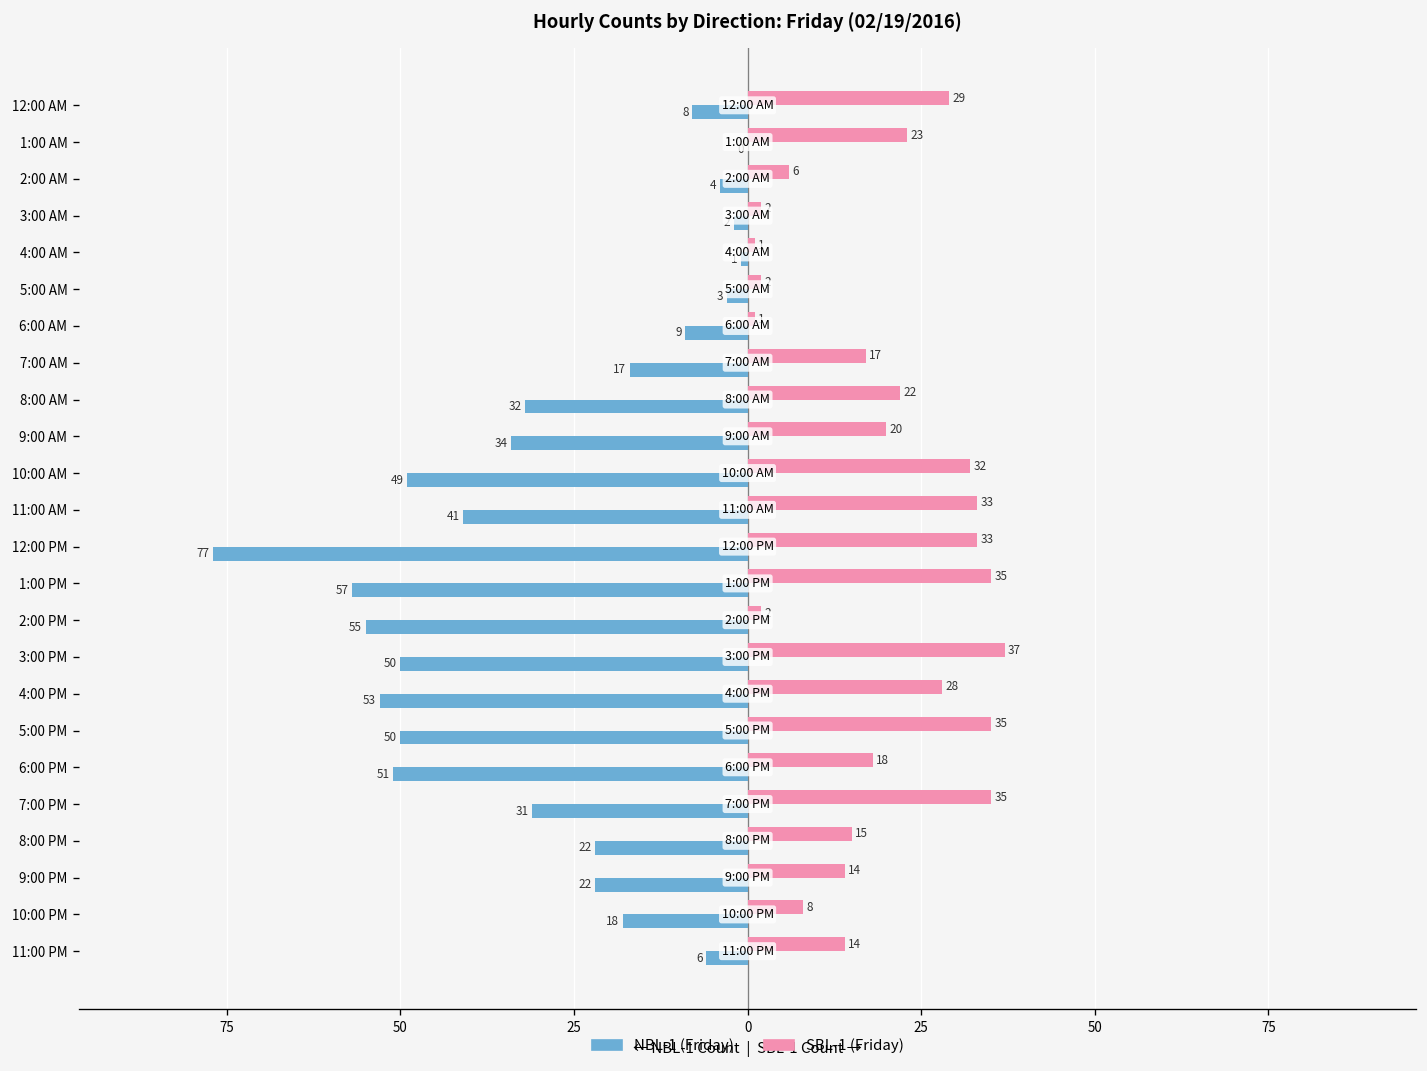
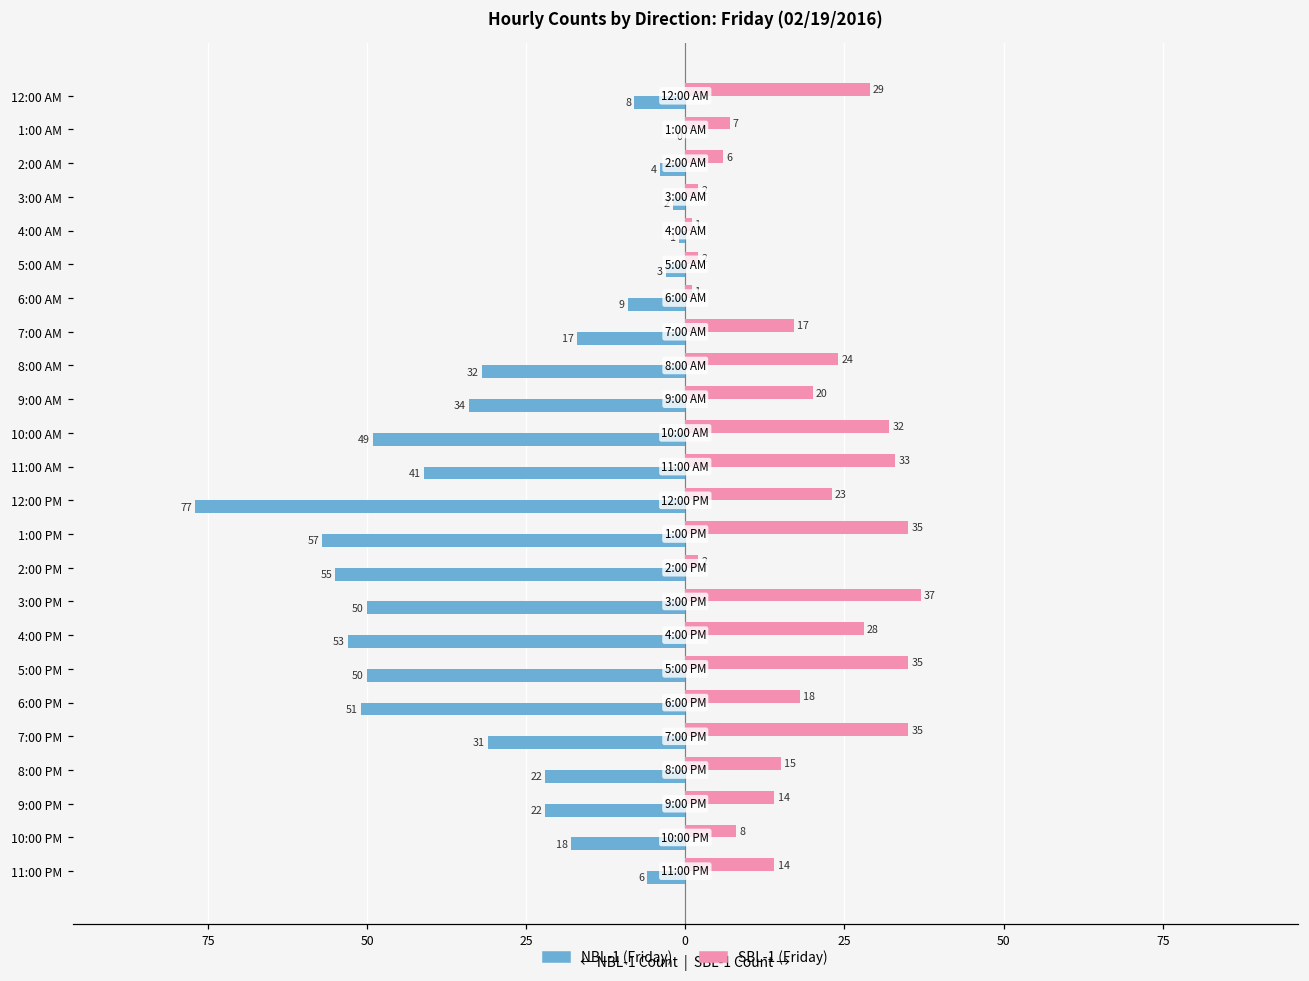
SBL-1 (Friday), 1:00 AM: 23 -> 7
SBL-1 (Friday), 8:00 AM: 22 -> 24
SBL-1 (Friday), 12:00 PM: 33 -> 23
